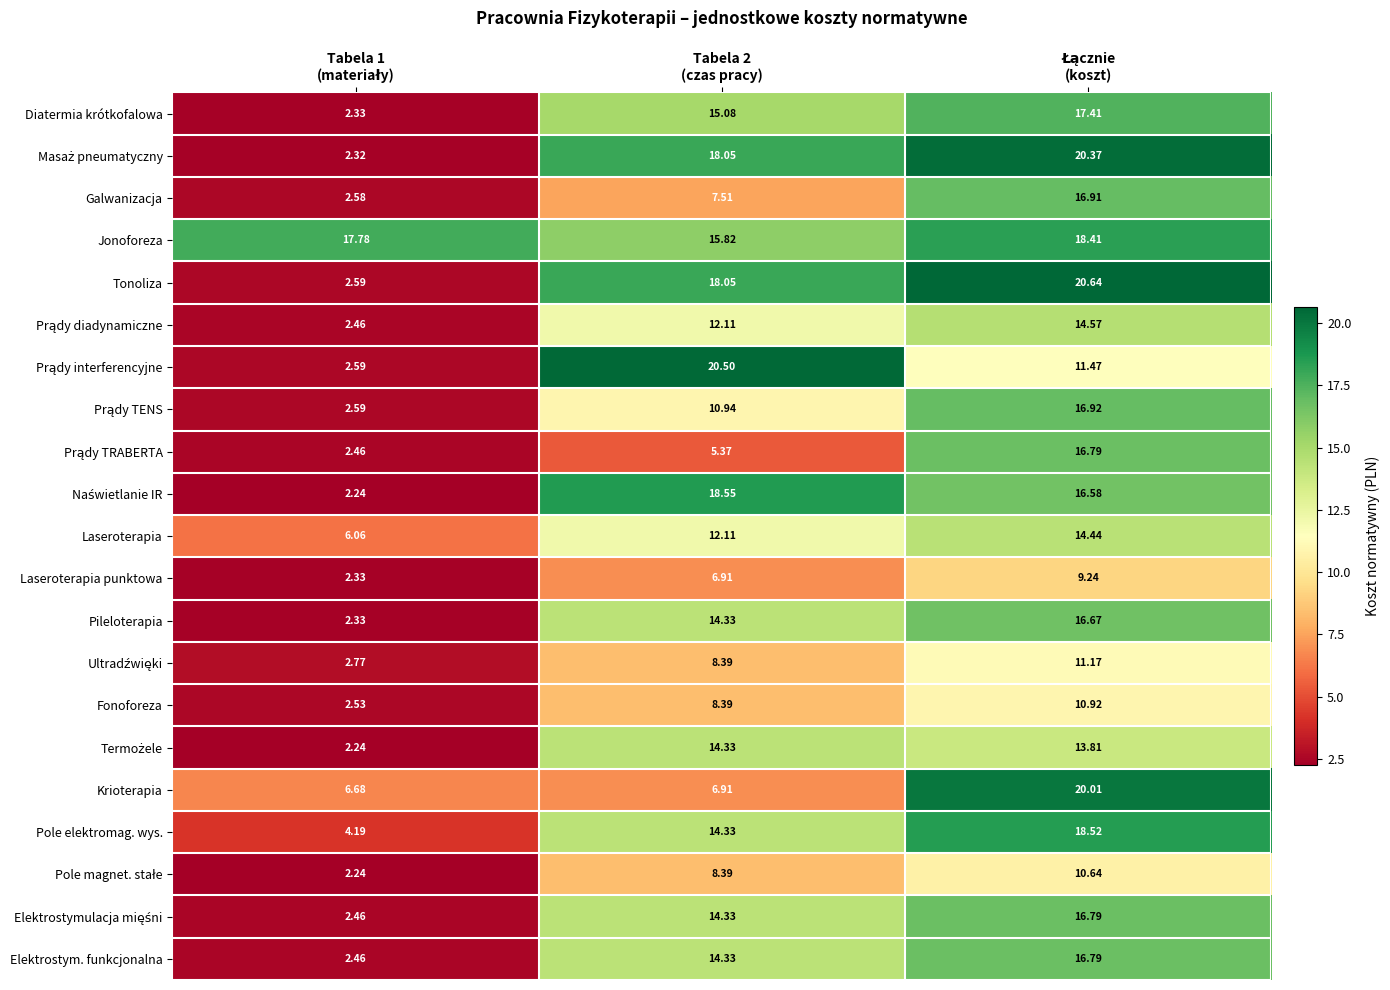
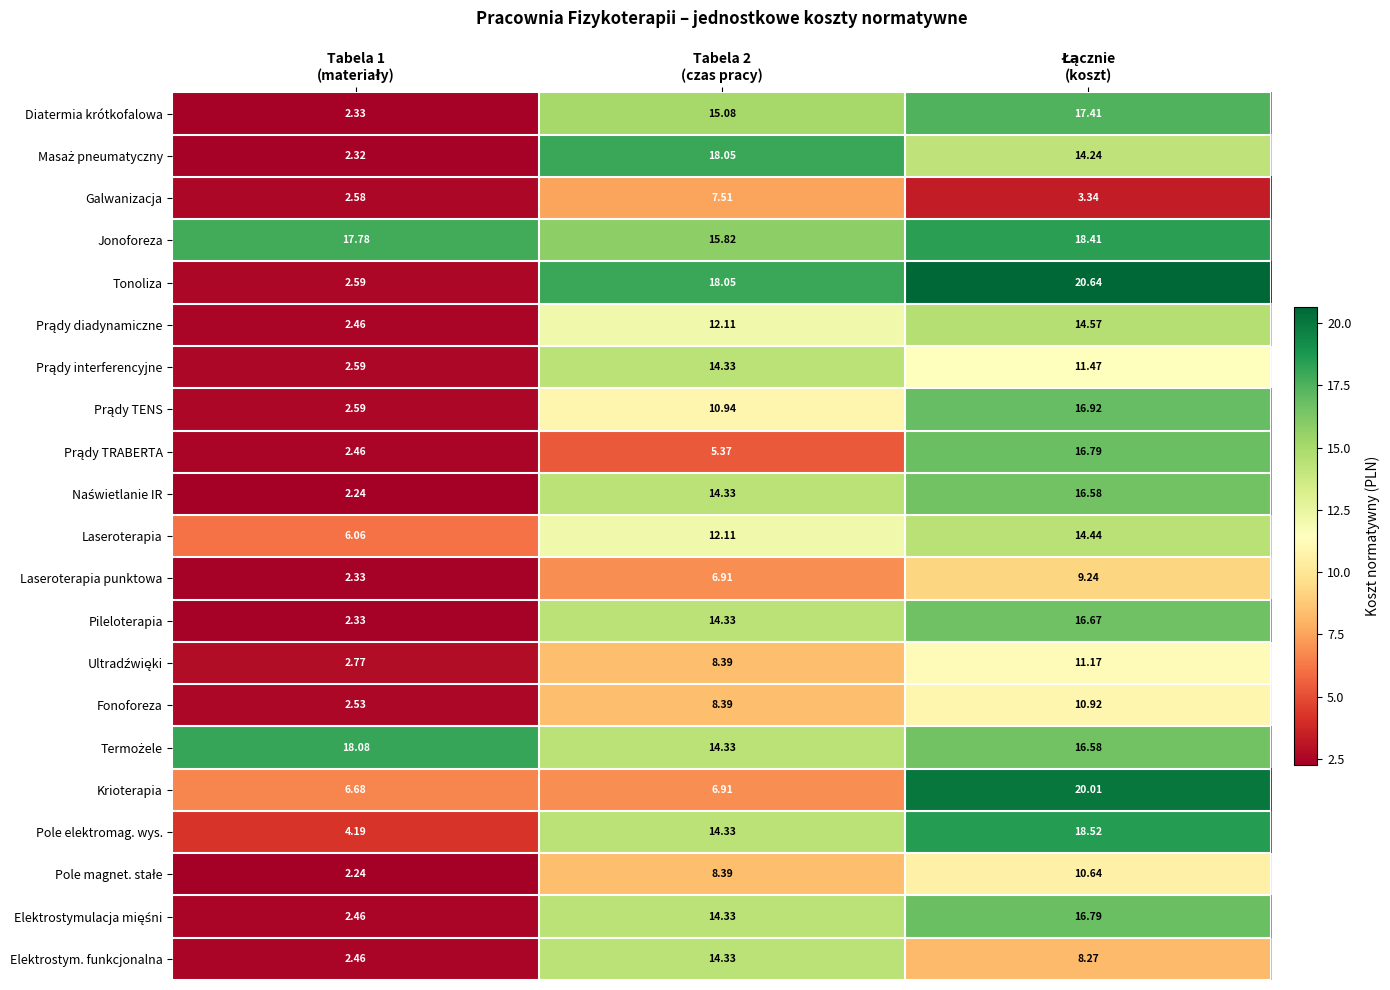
Masaż pneumatyczny, Łącznie (koszt): 20.37 -> 14.24
Galwanizacja, Łącznie (koszt): 16.91 -> 3.34
Prądy interferencyjne, Tabela 2 (czas pracy): 20.50 -> 14.33
Naświetlanie IR, Tabela 2 (czas pracy): 18.55 -> 14.33
Termożele, Tabela 1 (materiały): 2.24 -> 18.08
Termożele, Łącznie (koszt): 13.81 -> 16.58
Elektrostym. funkcjonalna, Łącznie (koszt): 16.79 -> 8.27
